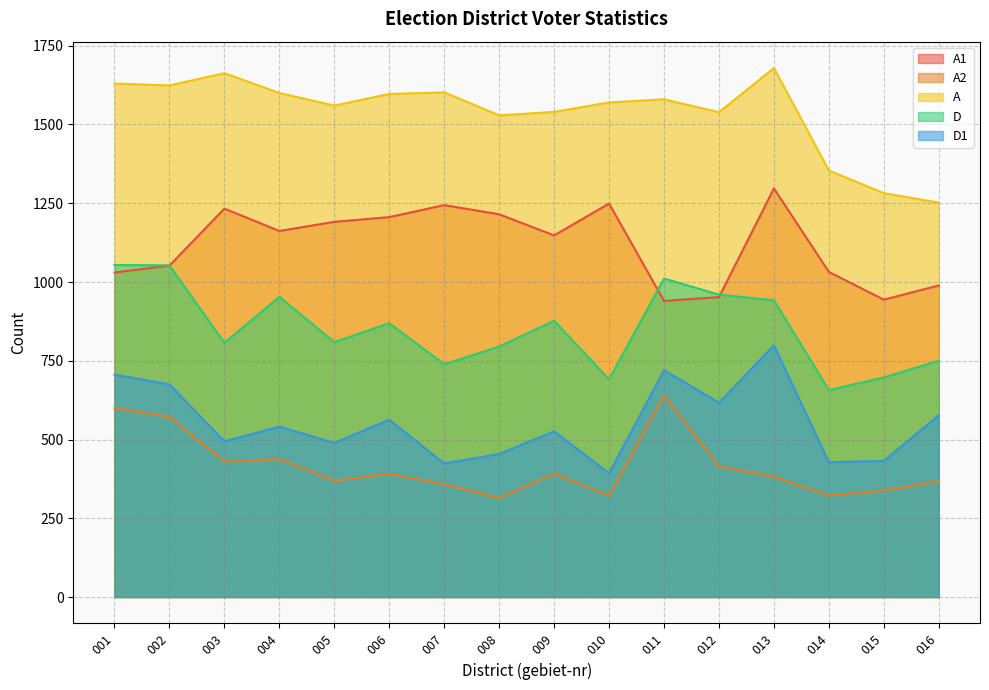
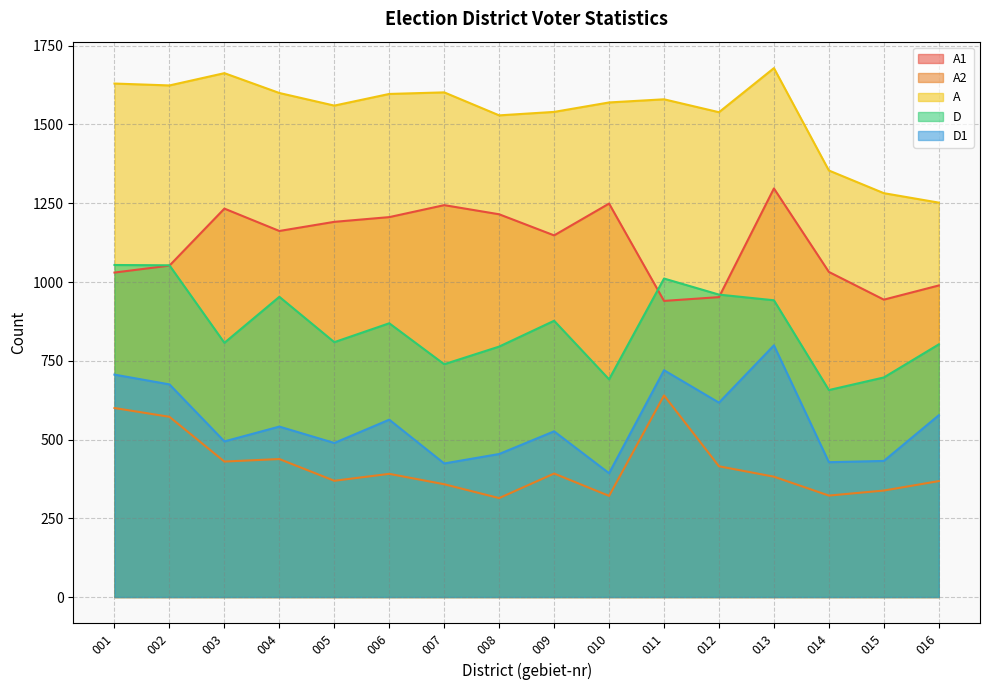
D, 016: 750 -> 800
